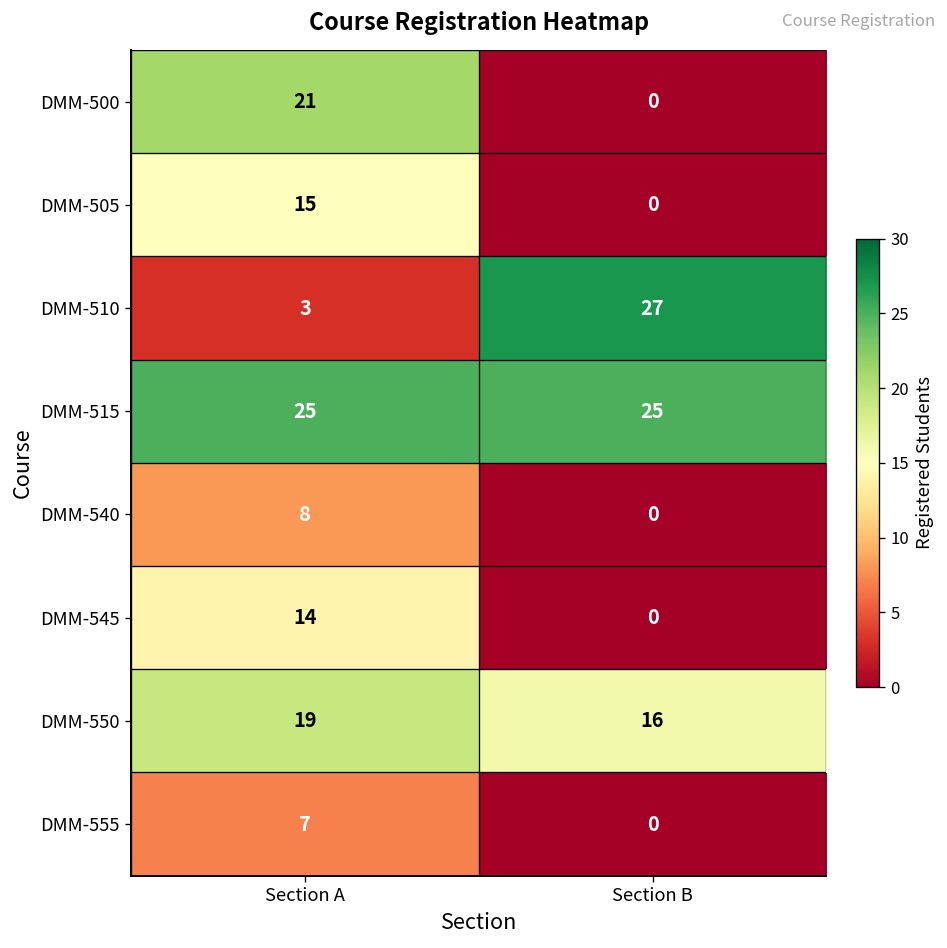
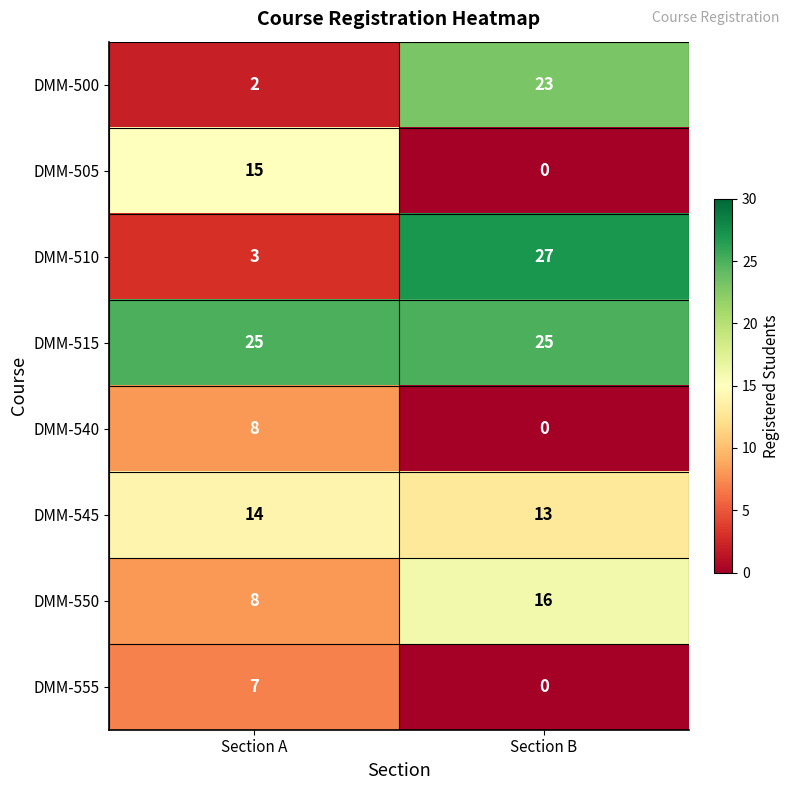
DMM-500, Section A: 21 -> 2
DMM-500, Section B: 0 -> 23
DMM-545, Section B: 0 -> 13
DMM-550, Section A: 19 -> 8
